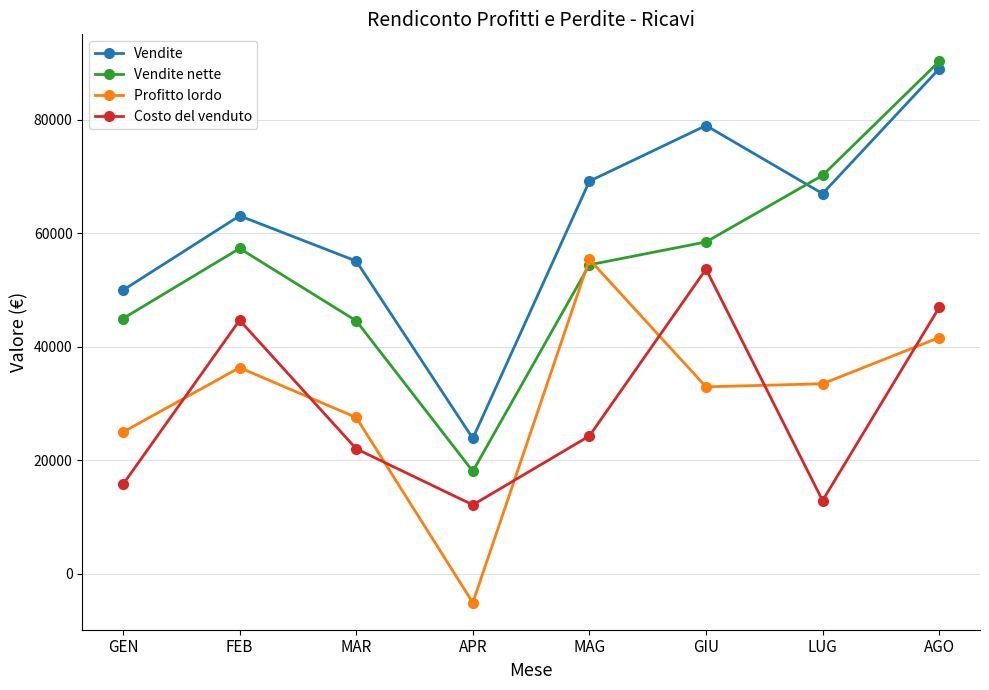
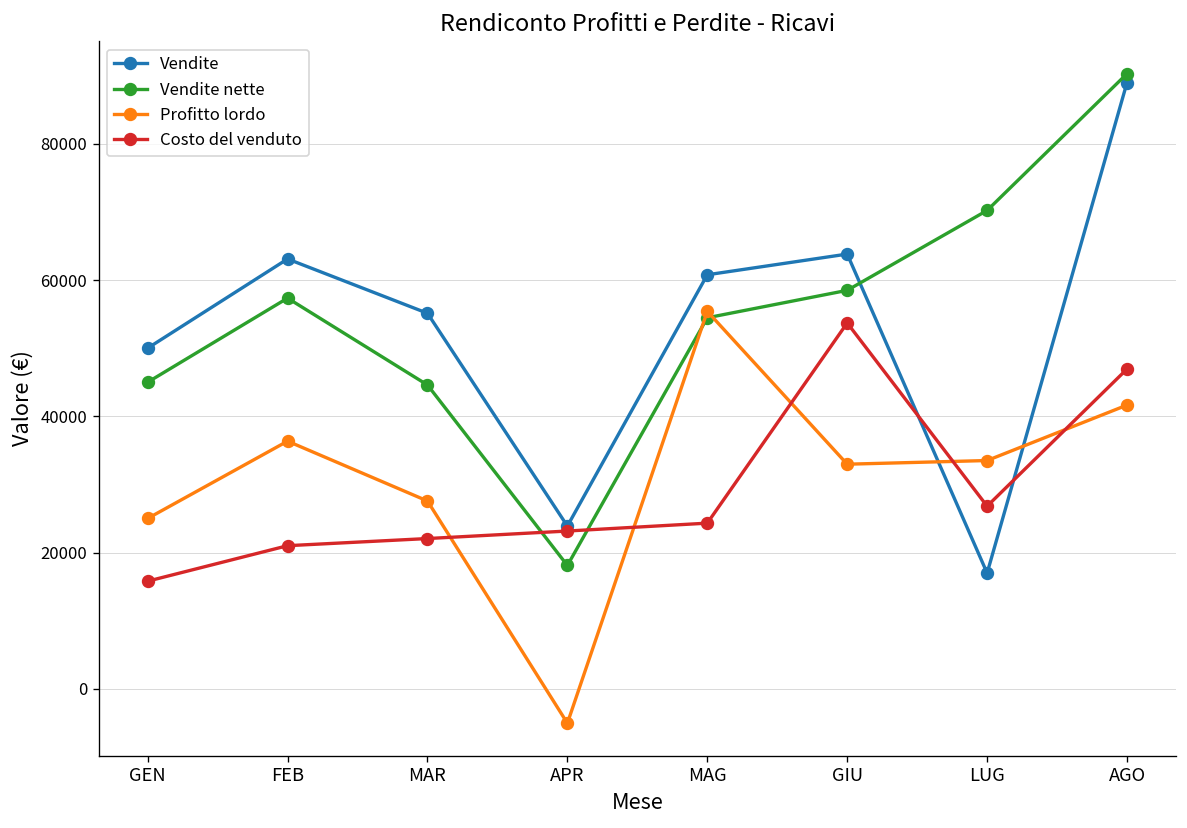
Costo del venduto, FEB: 45000 -> 21000
Costo del venduto, APR: 12000 -> 23000
Vendite, MAG: 69000 -> 61000
Vendite, GIU: 79000 -> 64000
Vendite, LUG: 67000 -> 17000
Costo del venduto, LUG: 13000 -> 27000
